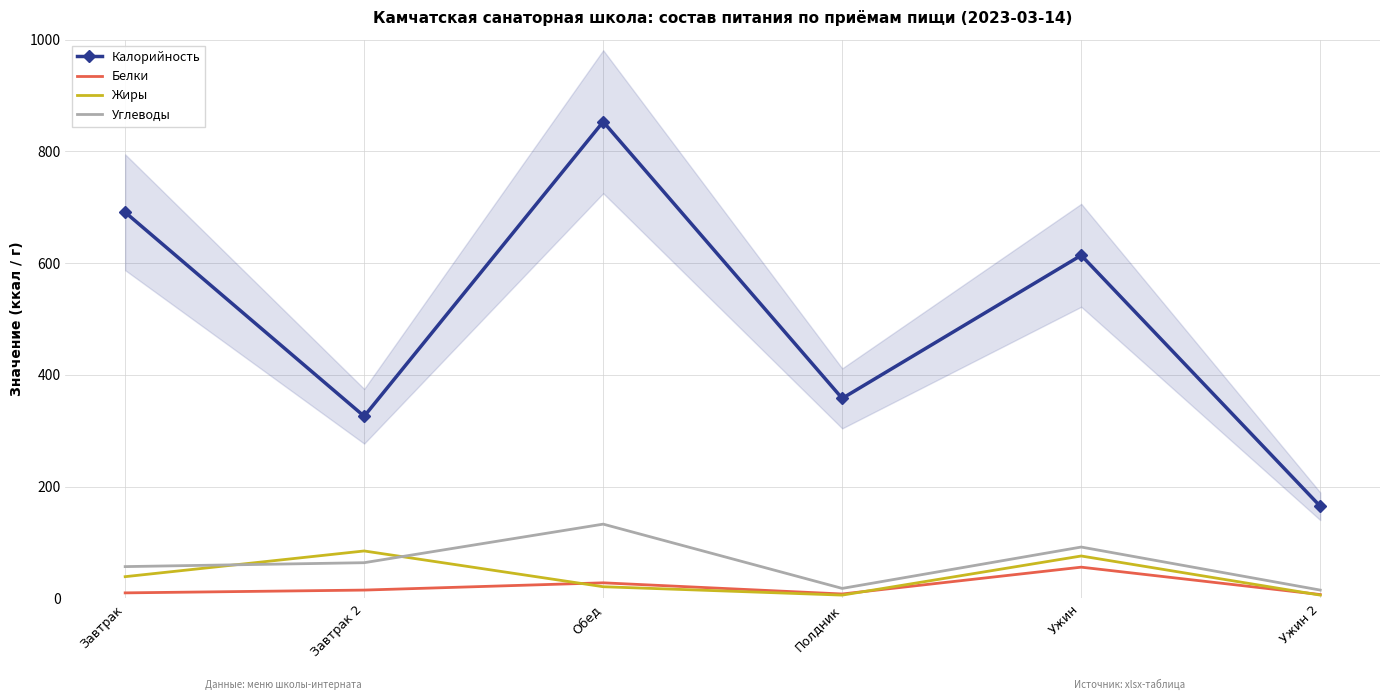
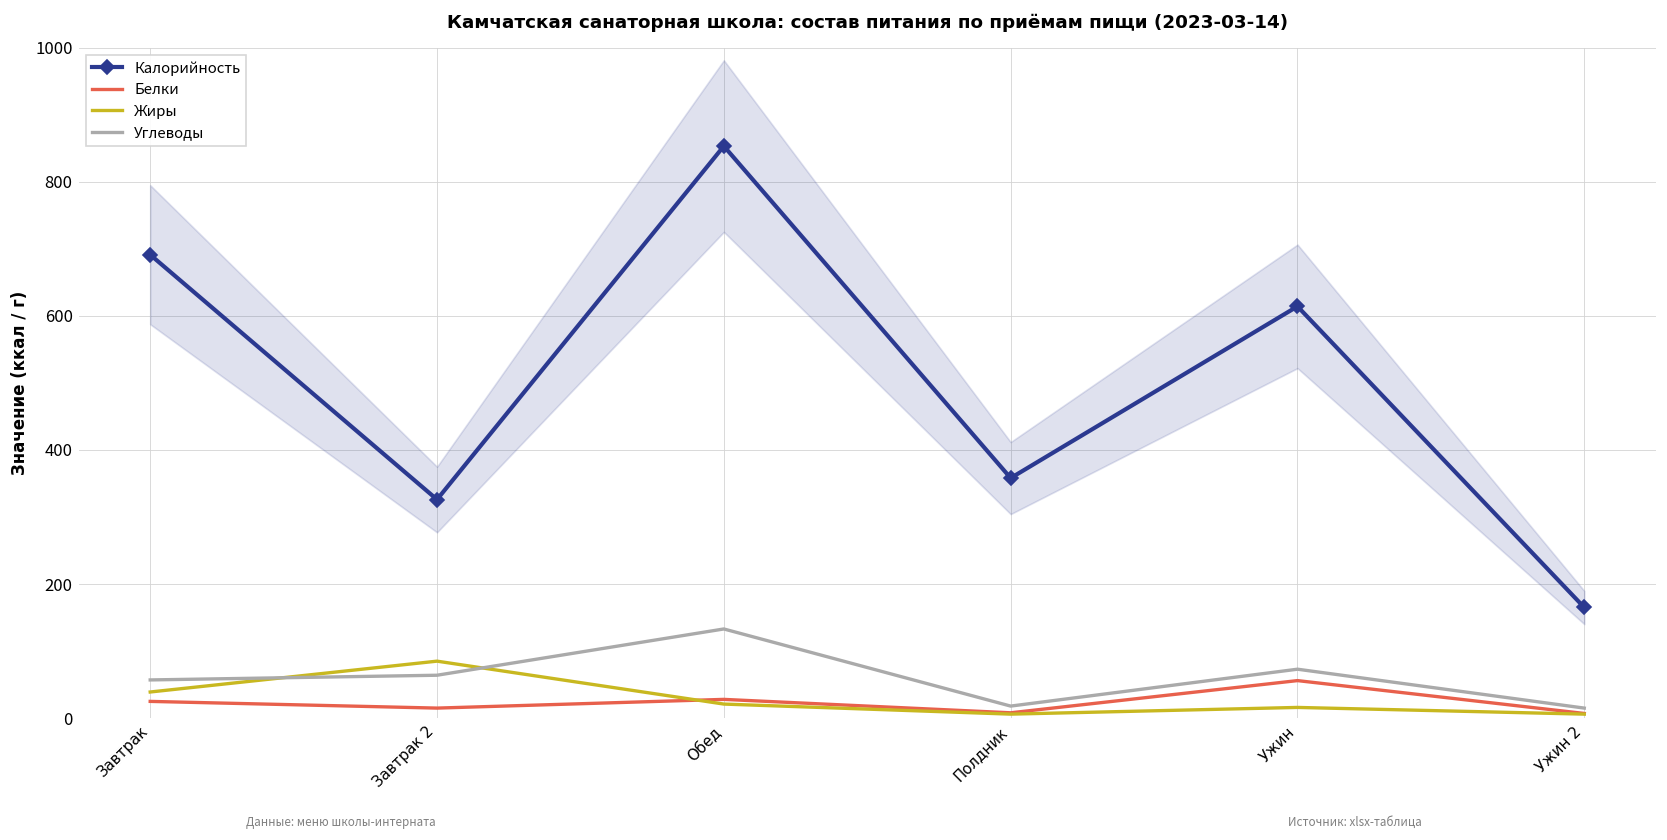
Белки, Завтрак: 10 -> 30
Жиры, Ужин: 80 -> 20
Углеводы, Ужин: 90 -> 70
